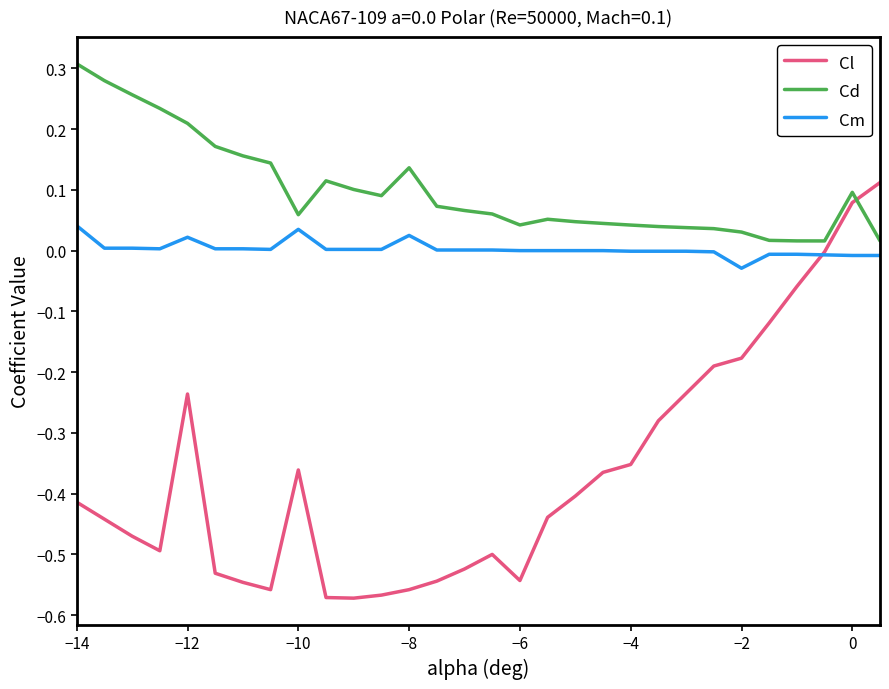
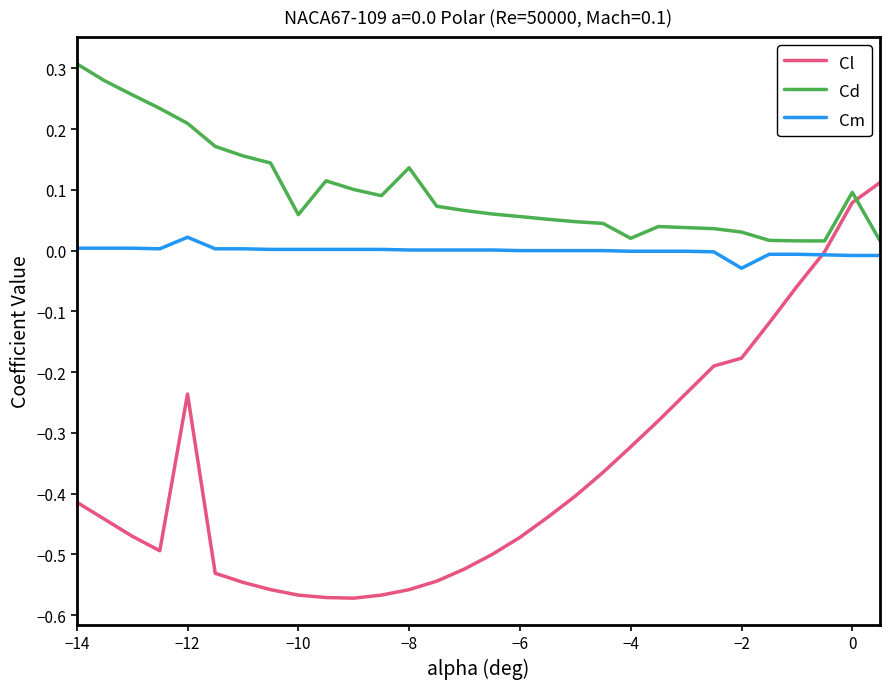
Cm, −14: 0.04 -> 0.00
Cl, −10: -0.36 -> -0.57
Cm, −10: 0.04 -> 0.00
Cm, −8: 0.03 -> 0.00
Cl, −6: -0.54 -> -0.47
Cd, −6: 0.04 -> 0.06
Cl, −4: -0.35 -> -0.32
Cd, −4: 0.04 -> 0.02
